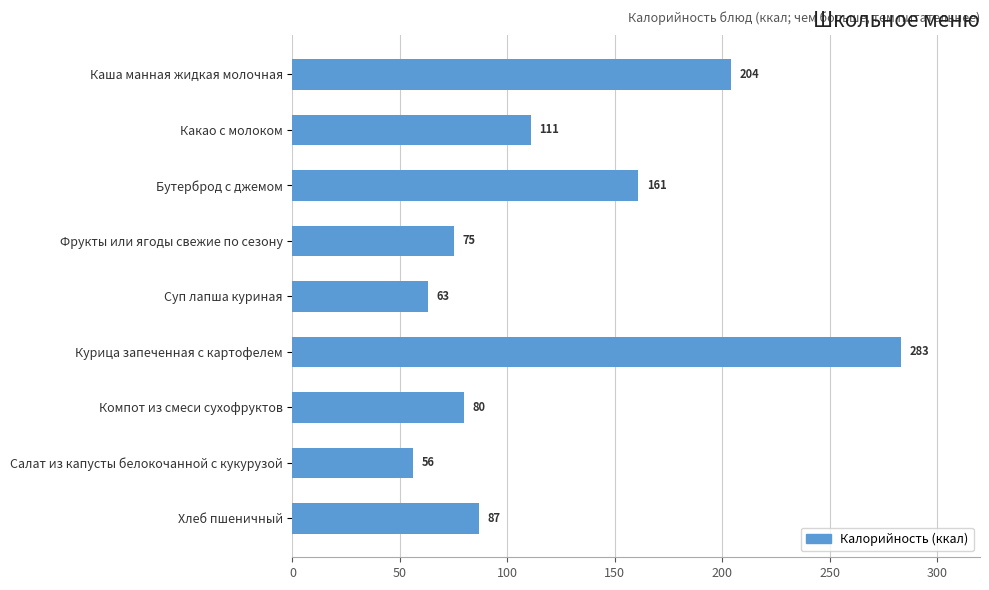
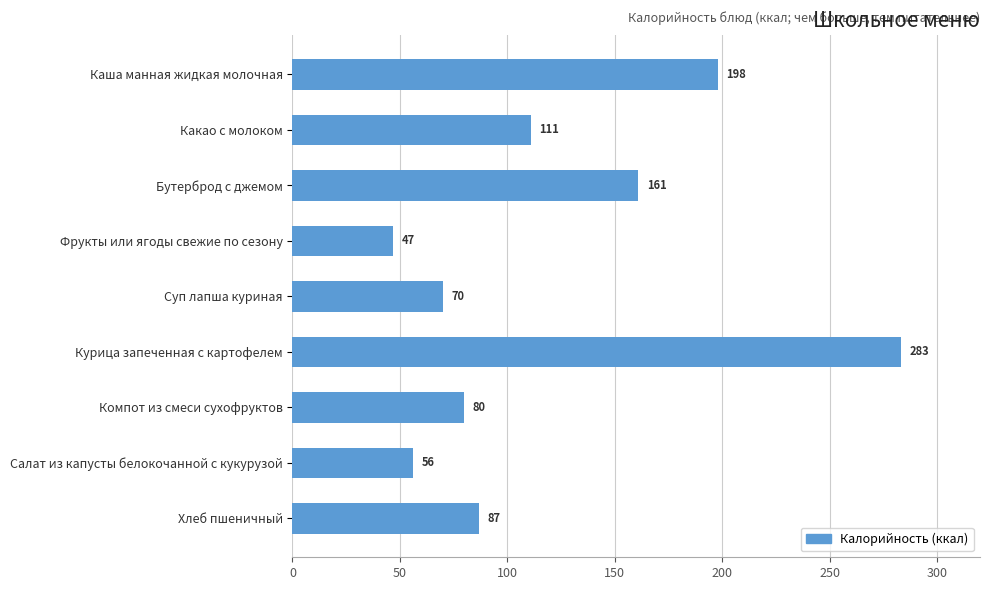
Каша манная жидкая молочная: 204 -> 198
Фрукты или ягоды свежие по сезону: 75 -> 47
Суп лапша куриная: 63 -> 70
